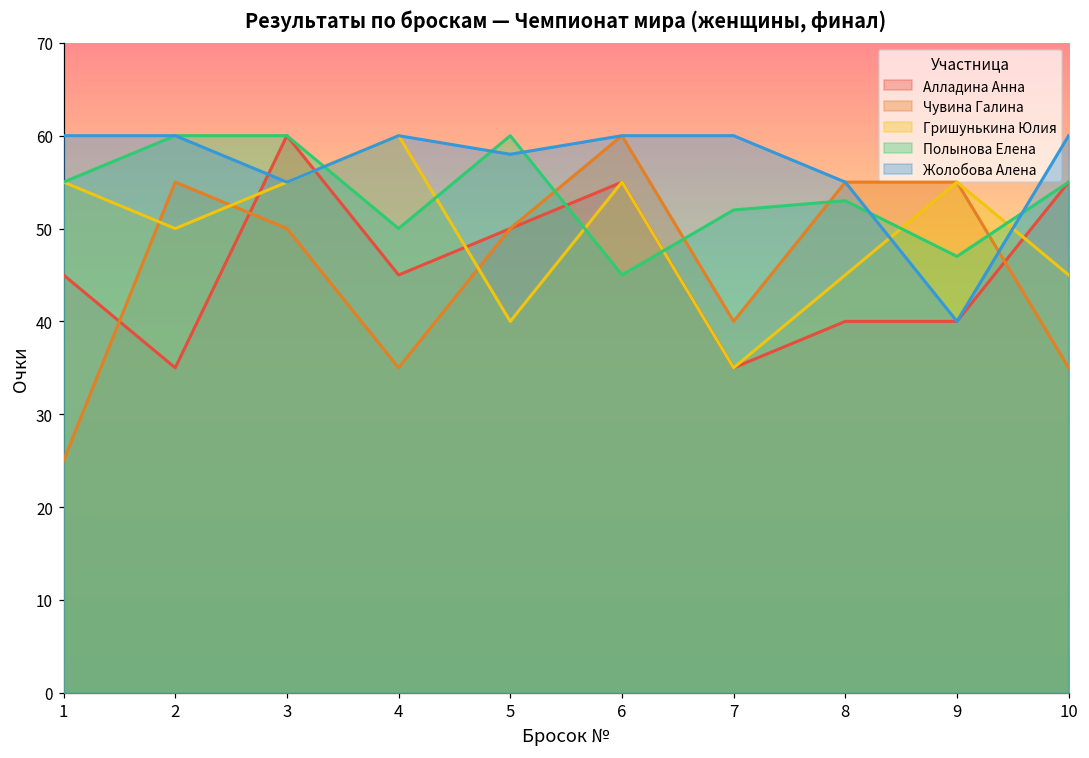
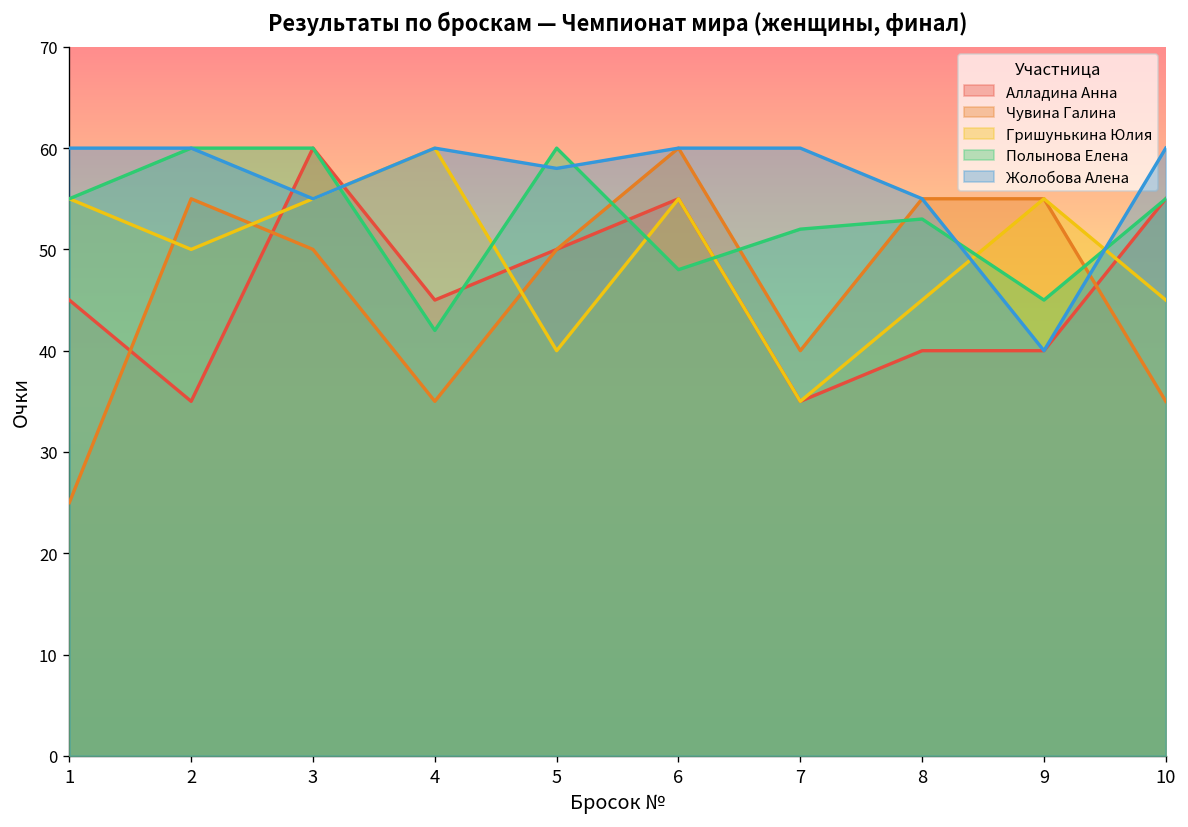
Полынова Елена, 4: 50 -> 42
Полынова Елена, 6: 45 -> 48
Полынова Елена, 9: 47 -> 45
